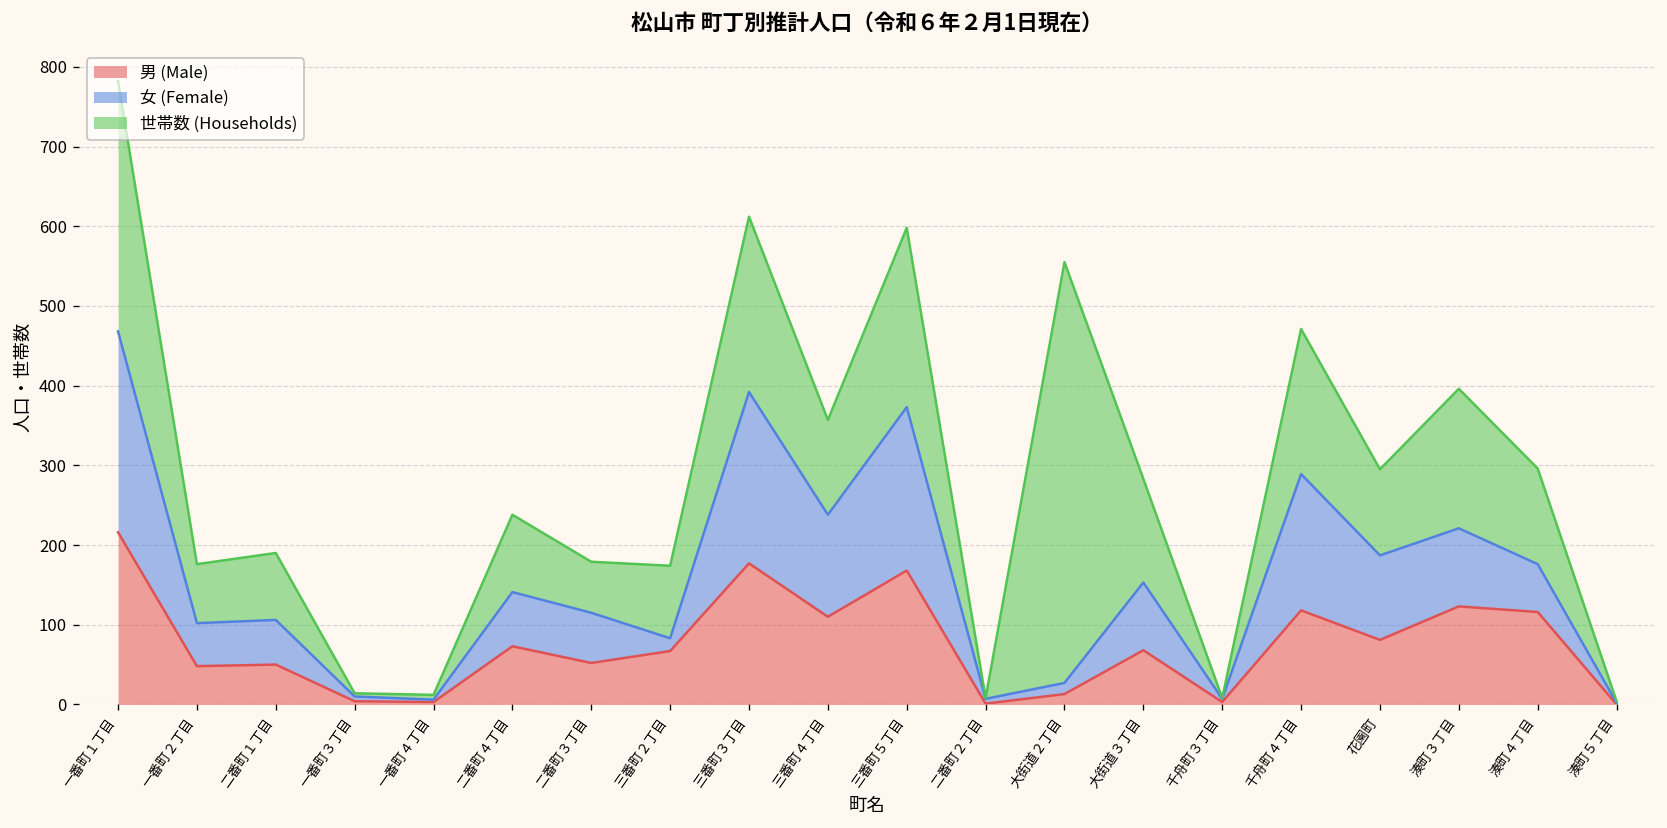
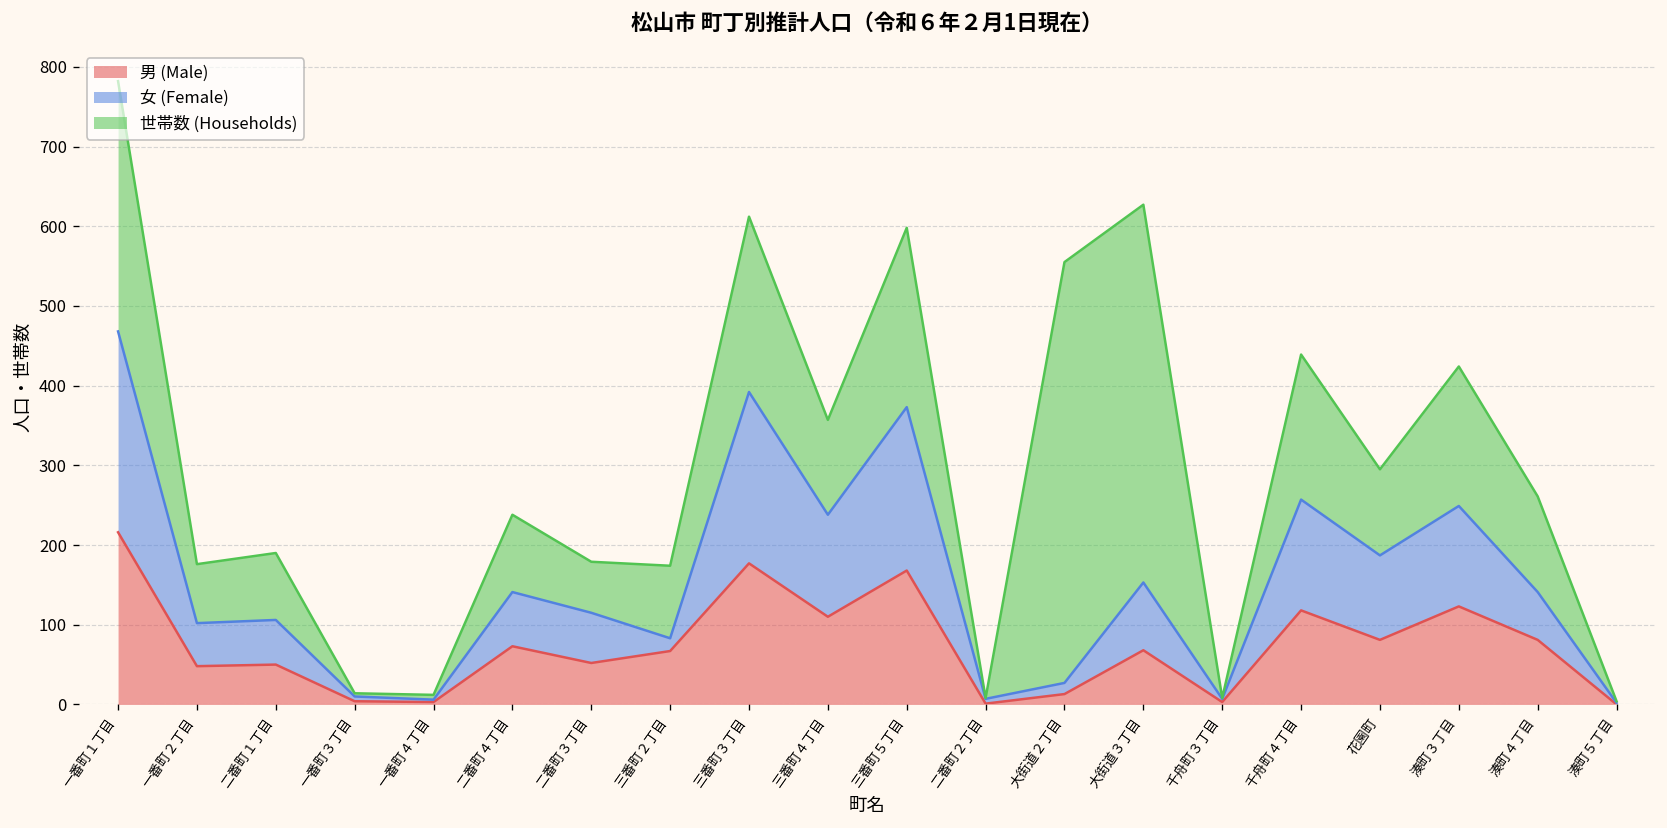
世帯数 (Households), 大街道３丁目: 130 -> 470
女 (Female), 千舟町４丁目: 170 -> 140
女 (Female), 湊町３丁目: 100 -> 130
男 (Male), 湊町４丁目: 120 -> 80
